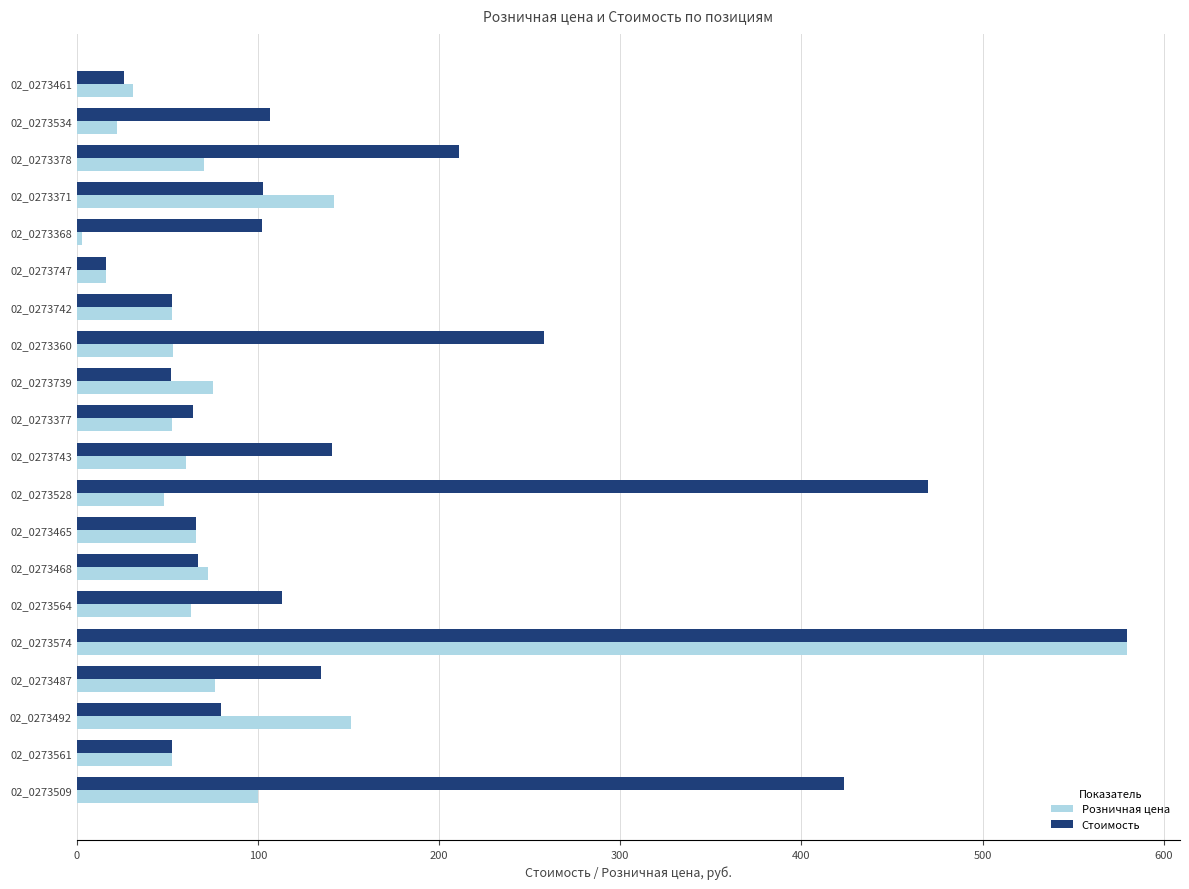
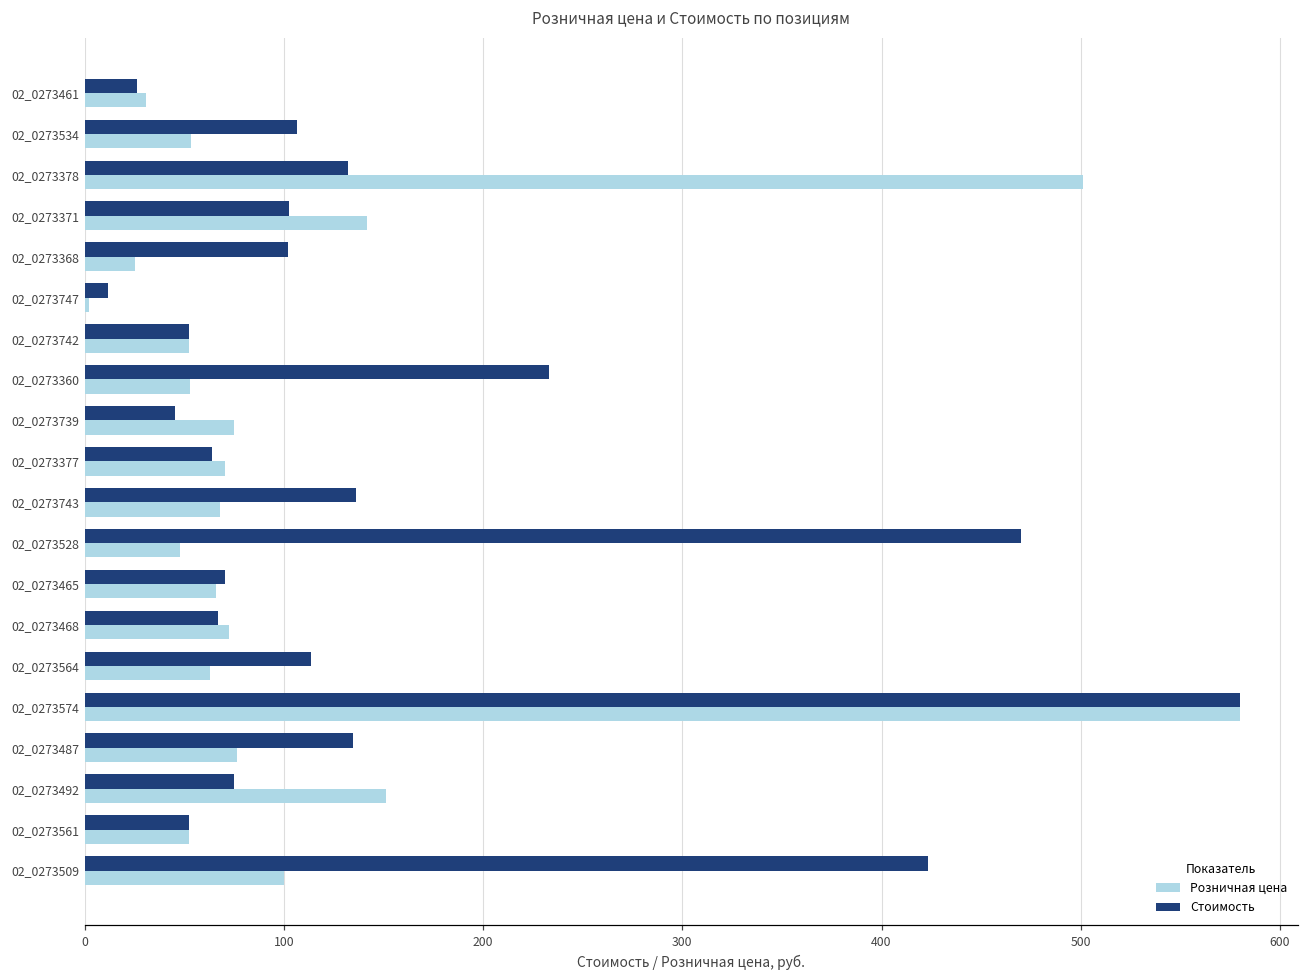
Розничная цена, 02_0273534: 22 -> 53
Стоимость, 02_0273378: 211 -> 132
Розничная цена, 02_0273378: 70 -> 501
Розничная цена, 02_0273368: 3 -> 26
Стоимость, 02_0273747: 16 -> 12
Розничная цена, 02_0273747: 16 -> 2
Стоимость, 02_0273360: 258 -> 233
Стоимость, 02_0273739: 52 -> 45
Розничная цена, 02_0273377: 52 -> 70
Стоимость, 02_0273743: 141 -> 136
Розничная цена, 02_0273743: 60 -> 68
Стоимость, 02_0273465: 66 -> 70
Стоимость, 02_0273492: 80 -> 75
